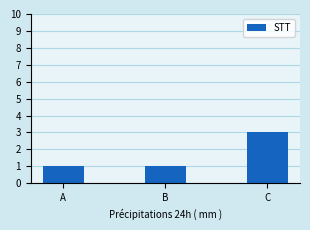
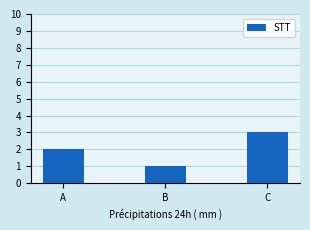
A: 1 -> 2
